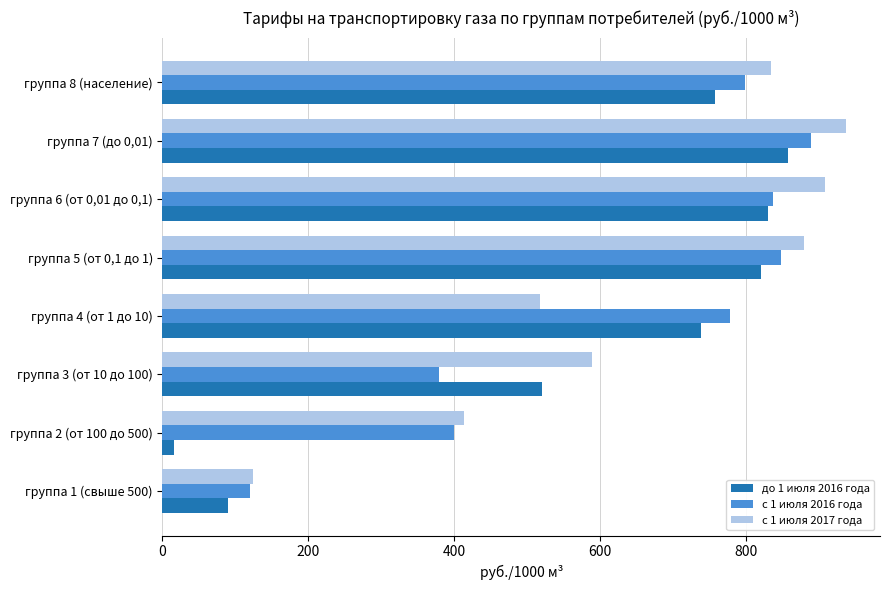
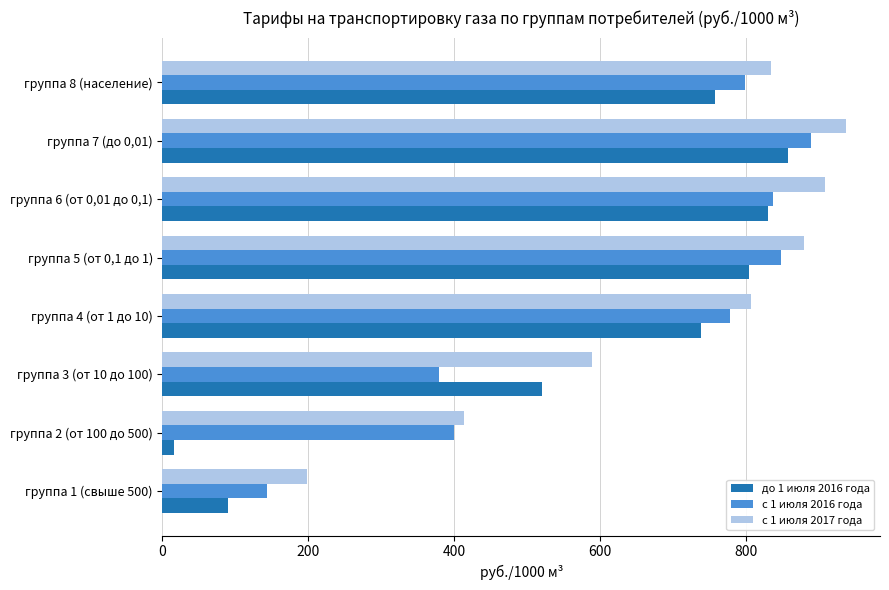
до 1 июля 2016 года, группа 5 (от 0,1 до 1): 820 -> 800
с 1 июля 2017 года, группа 4 (от 1 до 10): 520 -> 810
с 1 июля 2017 года, группа 1 (свыше 500): 120 -> 200
с 1 июля 2016 года, группа 1 (свыше 500): 120 -> 140
